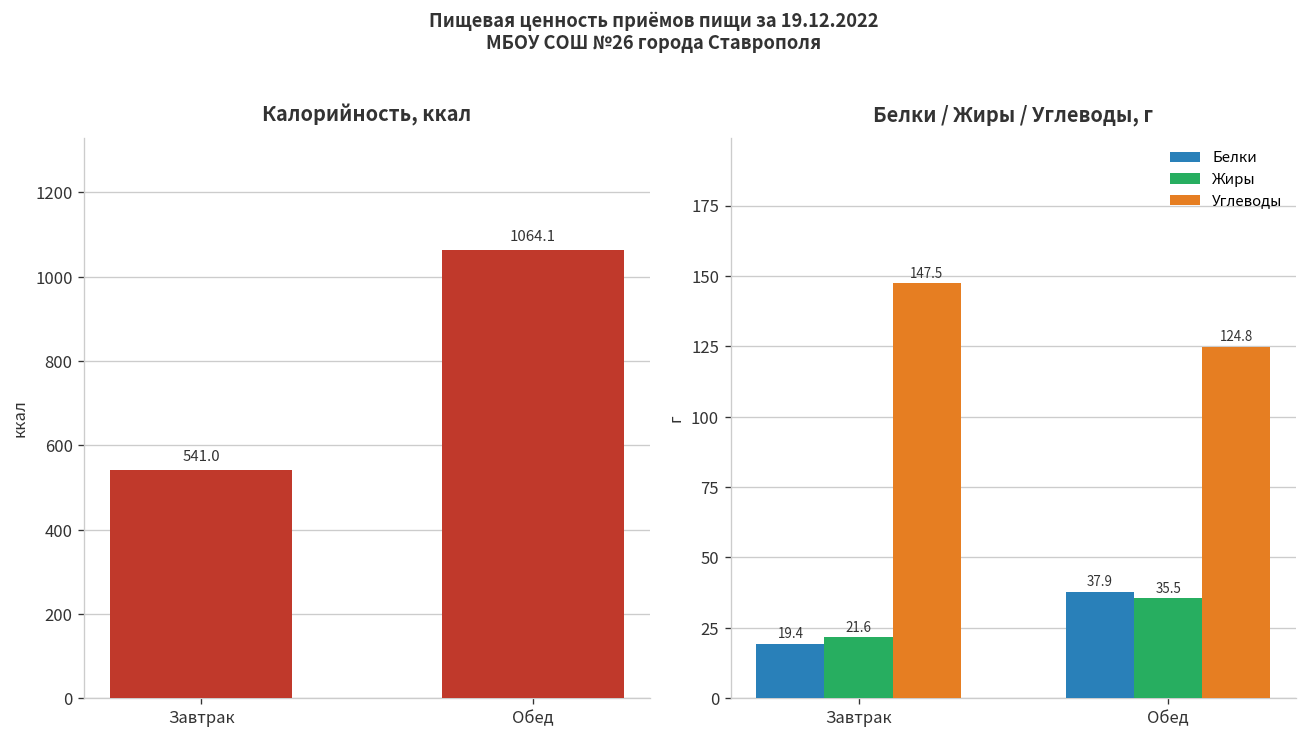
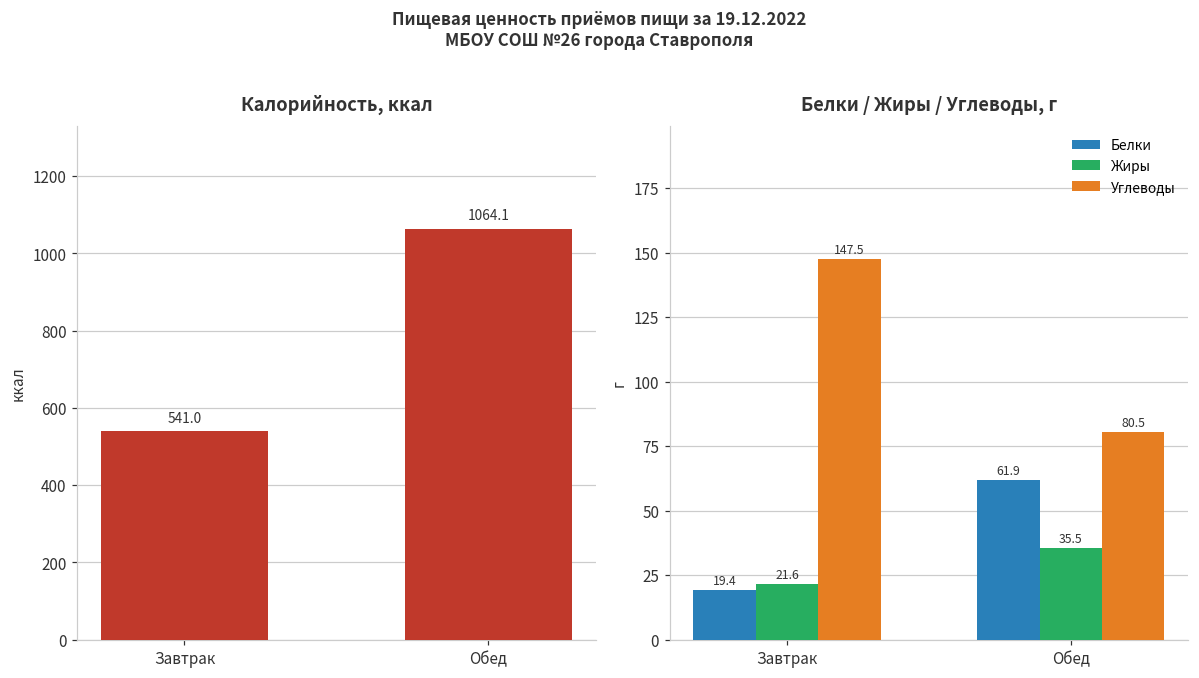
Белки / Жиры / Углеводы, г, Белки, Обед: 37.9 -> 61.9
Белки / Жиры / Углеводы, г, Углеводы, Обед: 124.8 -> 80.5
